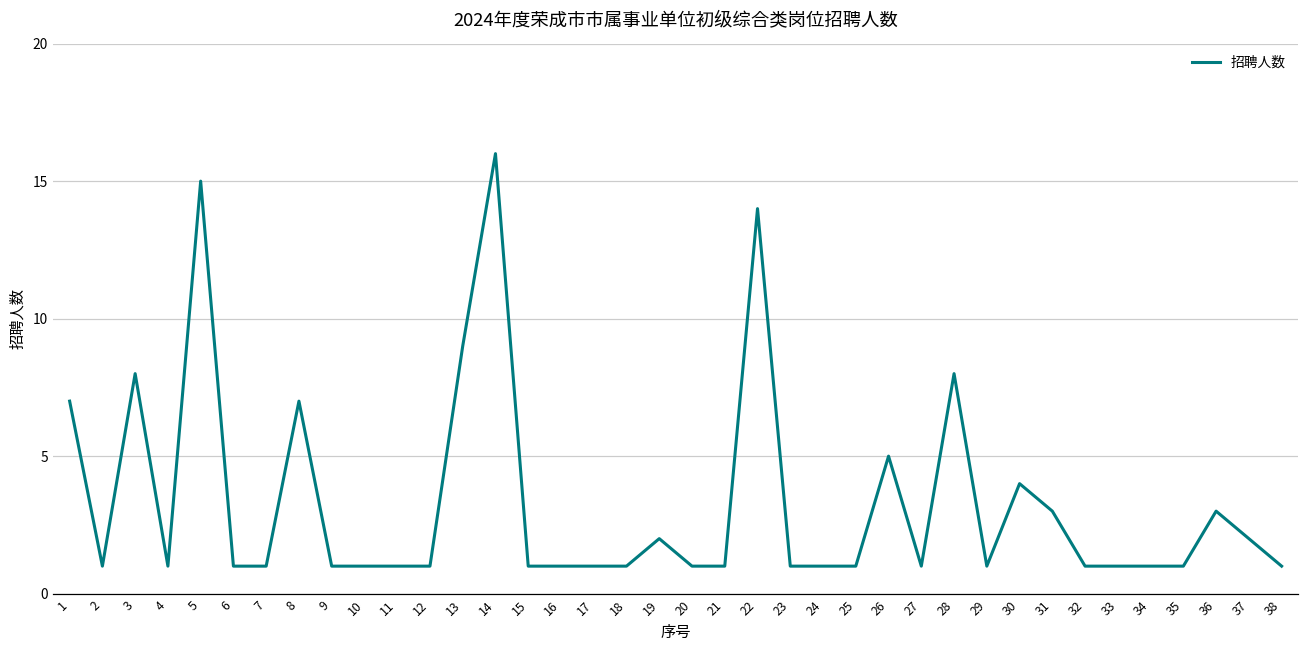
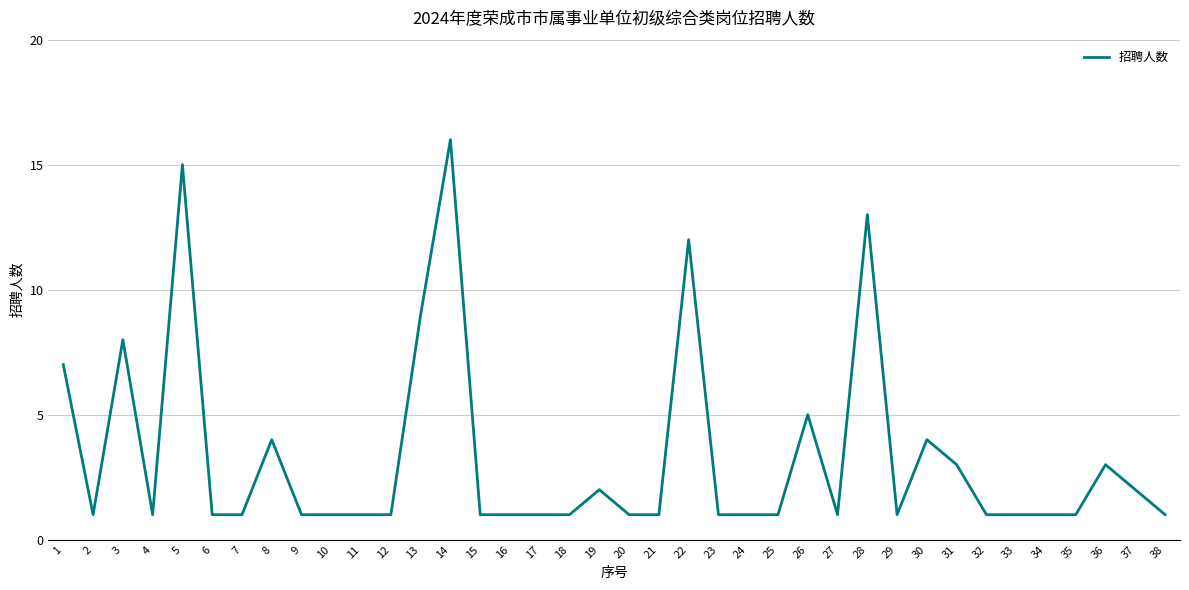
8: 7 -> 4
22: 14 -> 12
28: 8 -> 13
